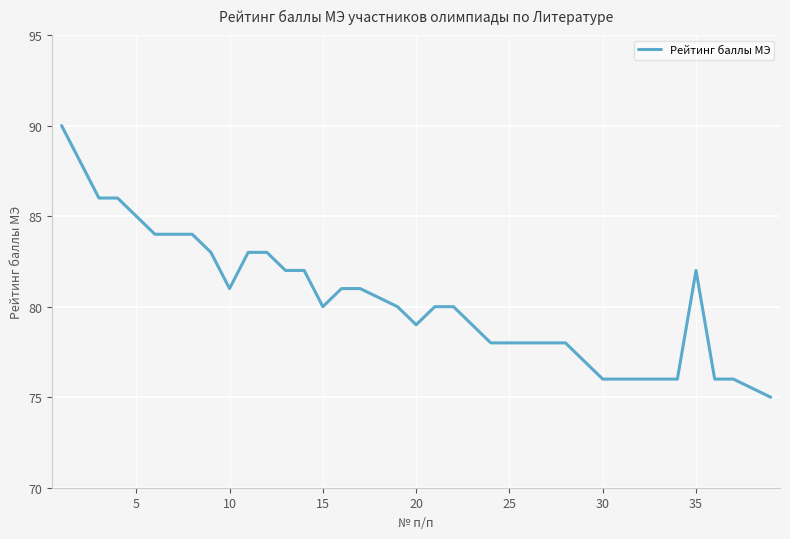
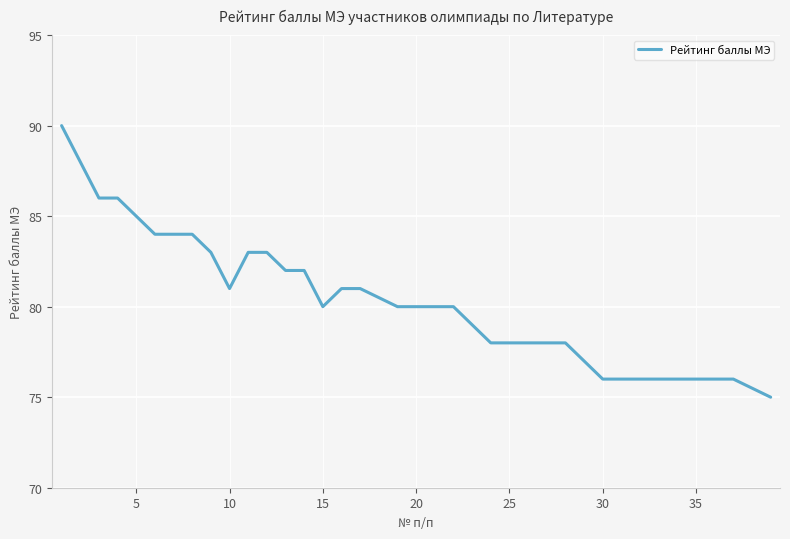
20: 79 -> 80
35: 82 -> 76
